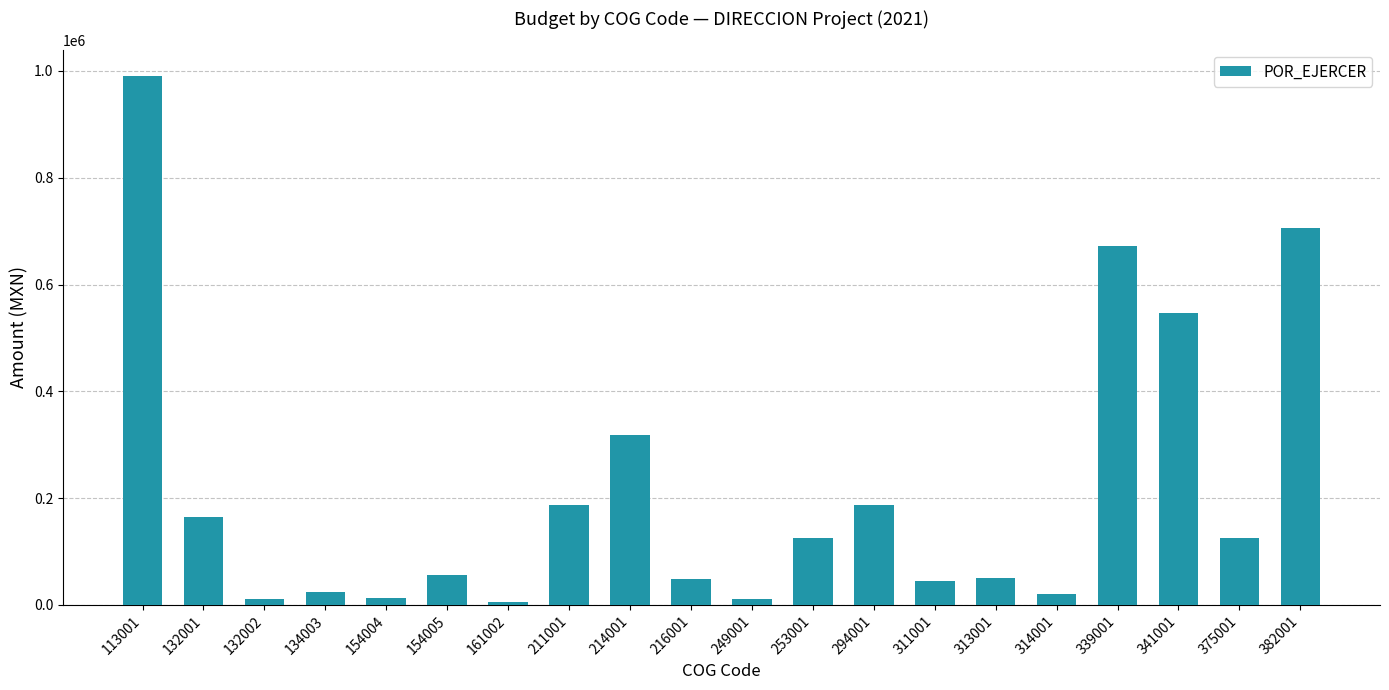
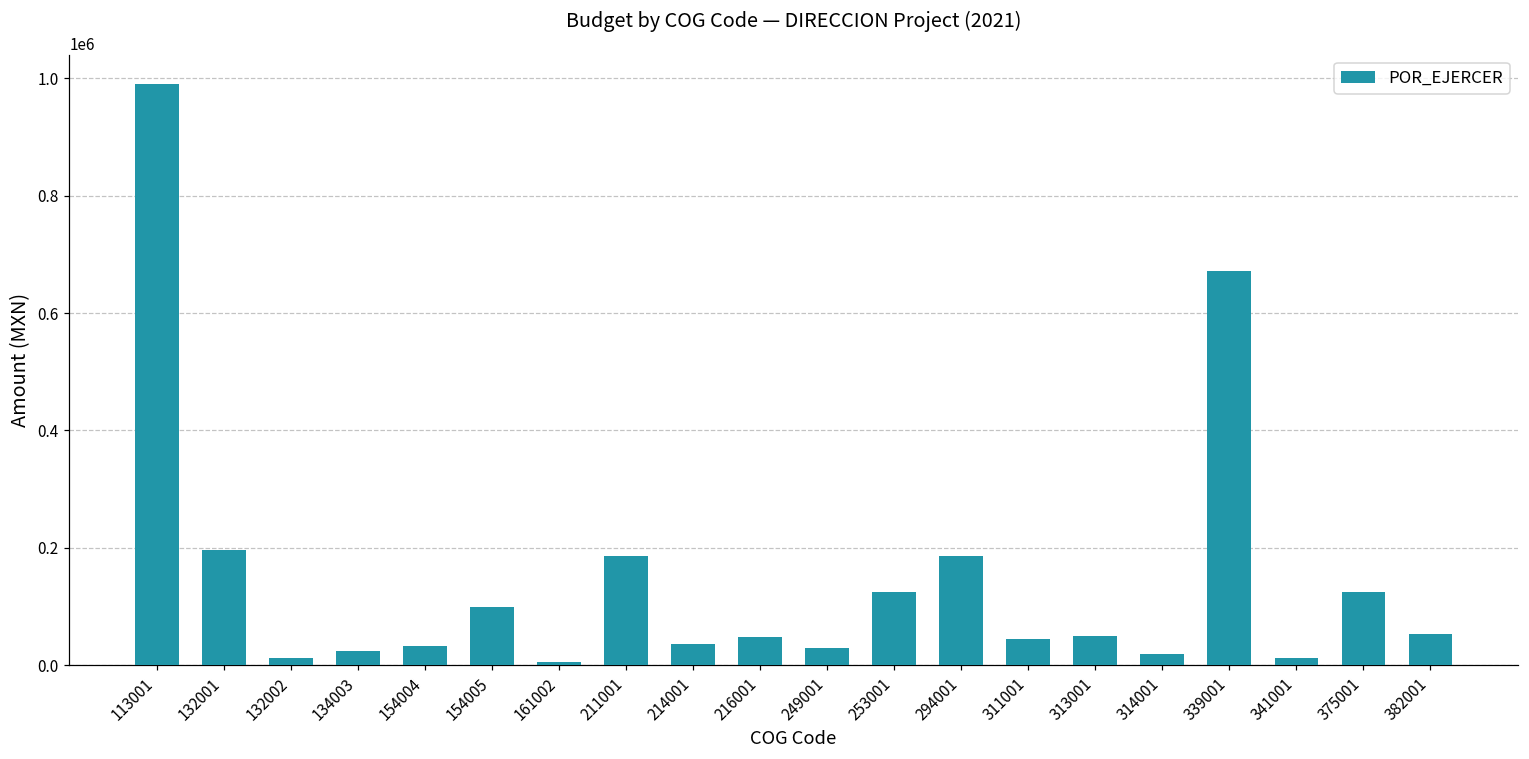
132001: 170000 -> 200000
154004: 10000 -> 30000
154005: 60000 -> 100000
214001: 320000 -> 40000
249001: 10000 -> 30000
341001: 550000 -> 10000
382001: 710000 -> 50000
